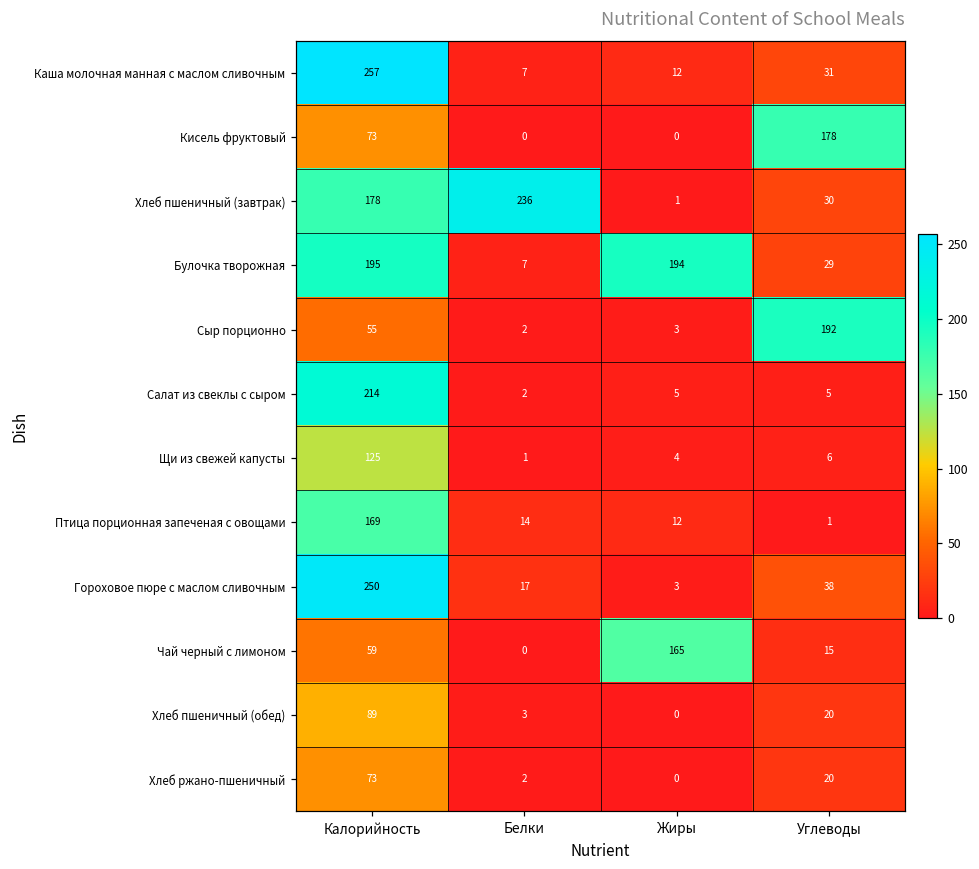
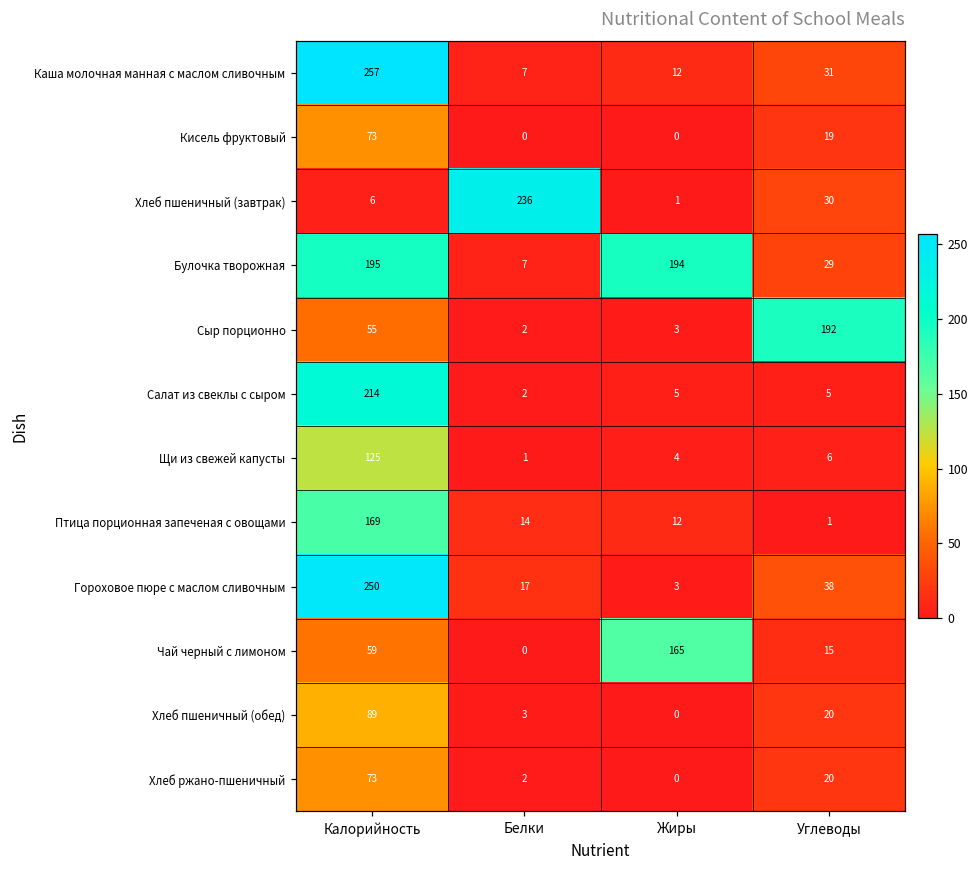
Кисель фруктовый, Углеводы: 178 -> 19
Хлеб пшеничный (завтрак), Калорийность: 178 -> 6
